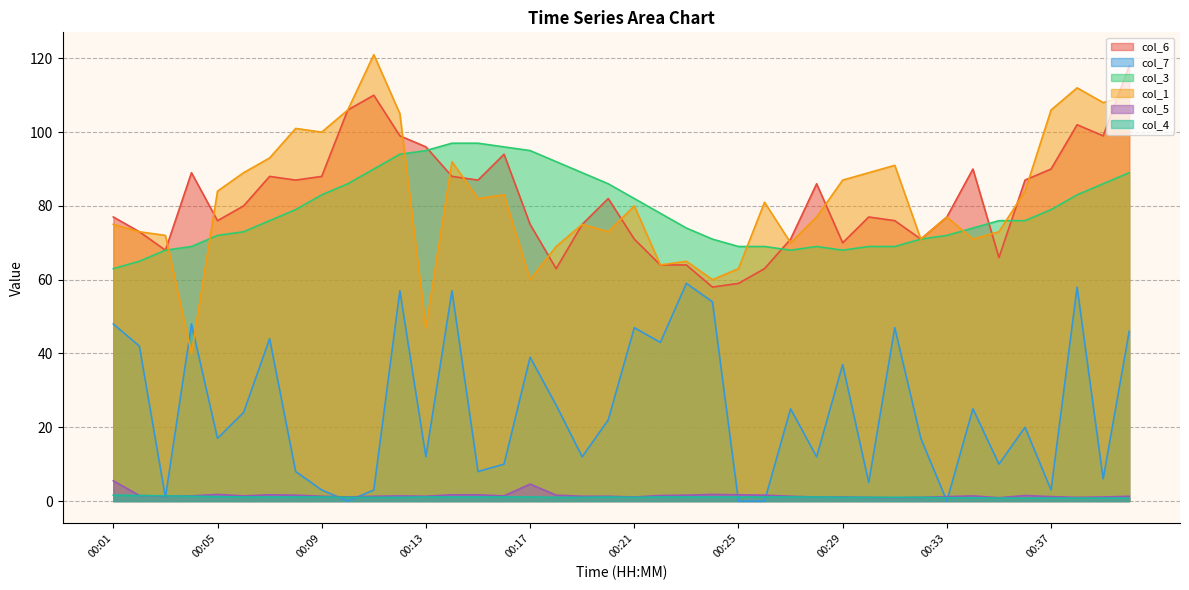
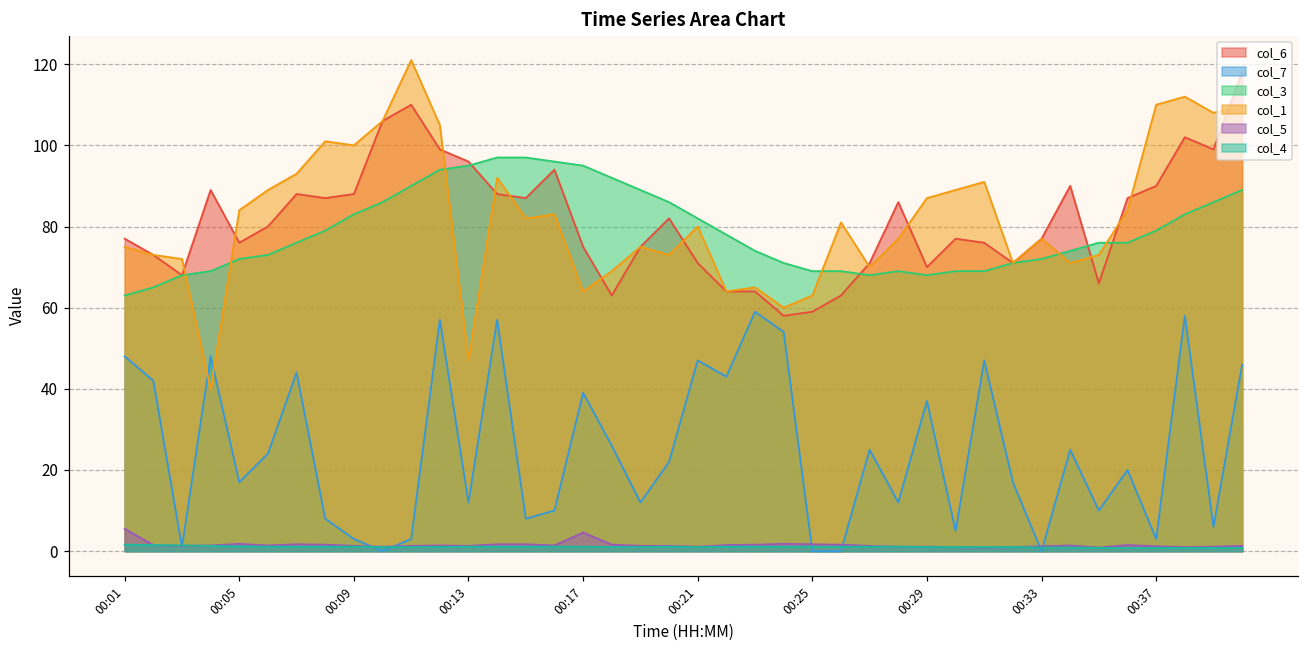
col_1, 00:17: 60 -> 64
col_1, 00:37: 106 -> 110
